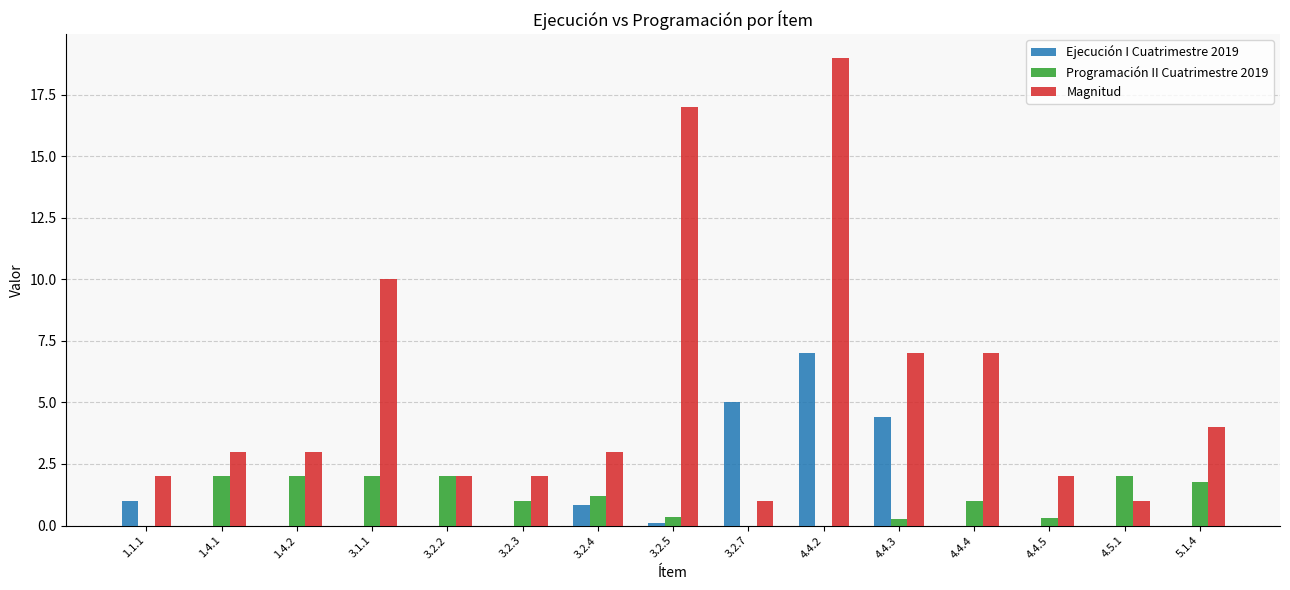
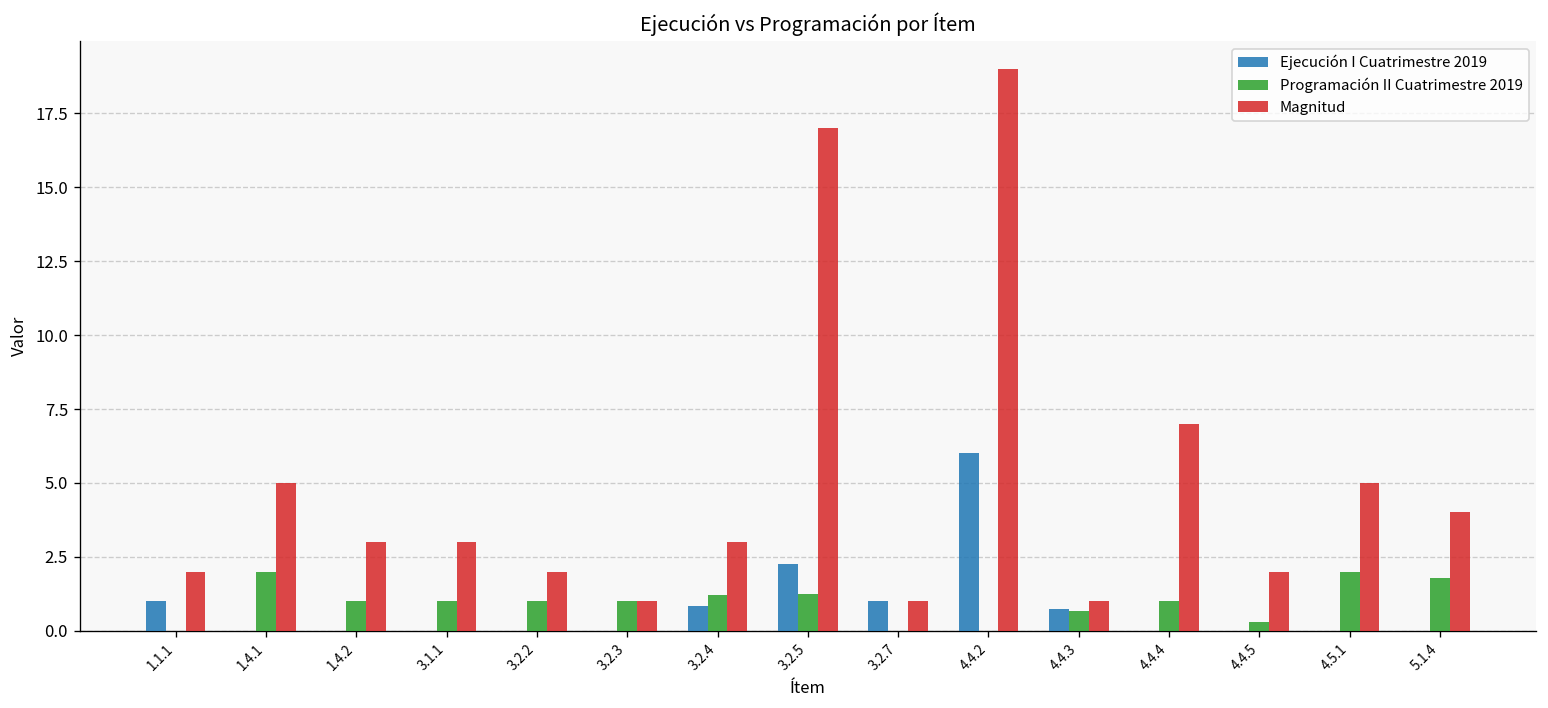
Magnitud, 1.4.1: 3 -> 5
Programación II Cuatrimestre 2019, 1.4.2: 2 -> 1
Programación II Cuatrimestre 2019, 3.1.1: 2 -> 1
Magnitud, 3.1.1: 10 -> 3
Programación II Cuatrimestre 2019, 3.2.2: 2 -> 1
Magnitud, 3.2.3: 2 -> 1
Ejecución I Cuatrimestre 2019, 3.2.5: 0.1 -> 2.3
Programación II Cuatrimestre 2019, 3.2.5: 0.3 -> 1.3
Ejecución I Cuatrimestre 2019, 3.2.7: 5 -> 1
Ejecución I Cuatrimestre 2019, 4.4.2: 7 -> 6
Ejecución I Cuatrimestre 2019, 4.4.3: 4.4 -> 0.7
Programación II Cuatrimestre 2019, 4.4.3: 0.3 -> 0.7
Magnitud, 4.4.3: 7 -> 1
Magnitud, 4.5.1: 1 -> 5
